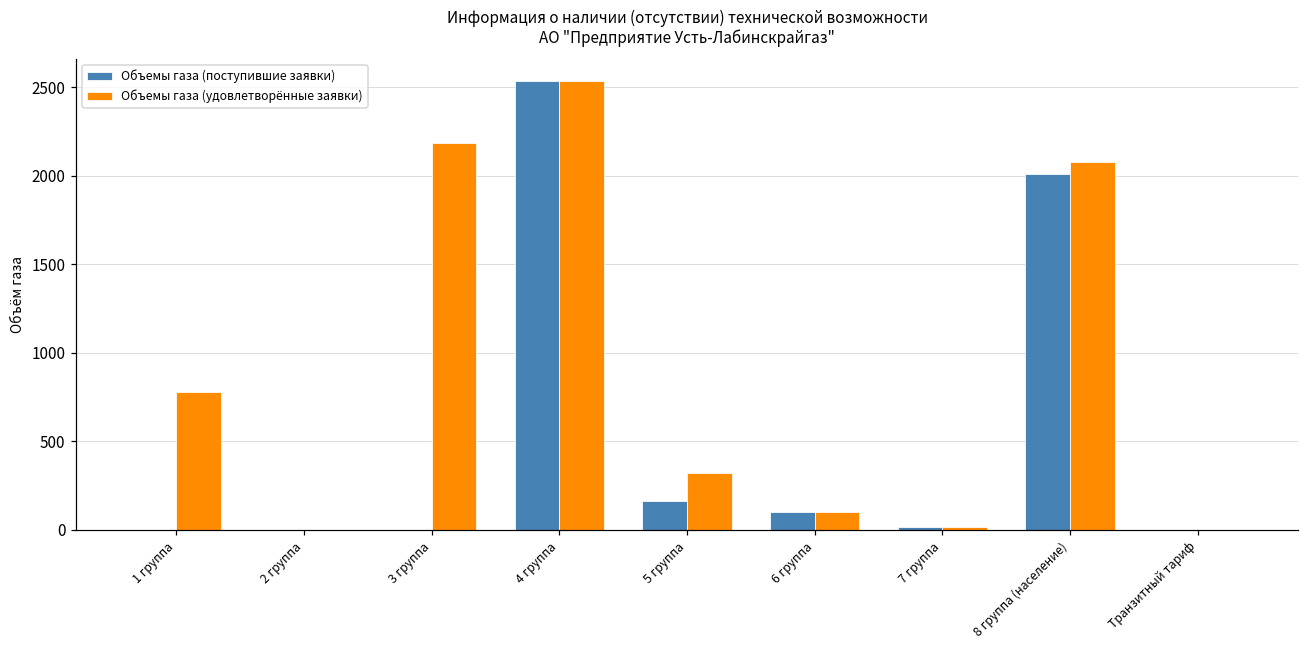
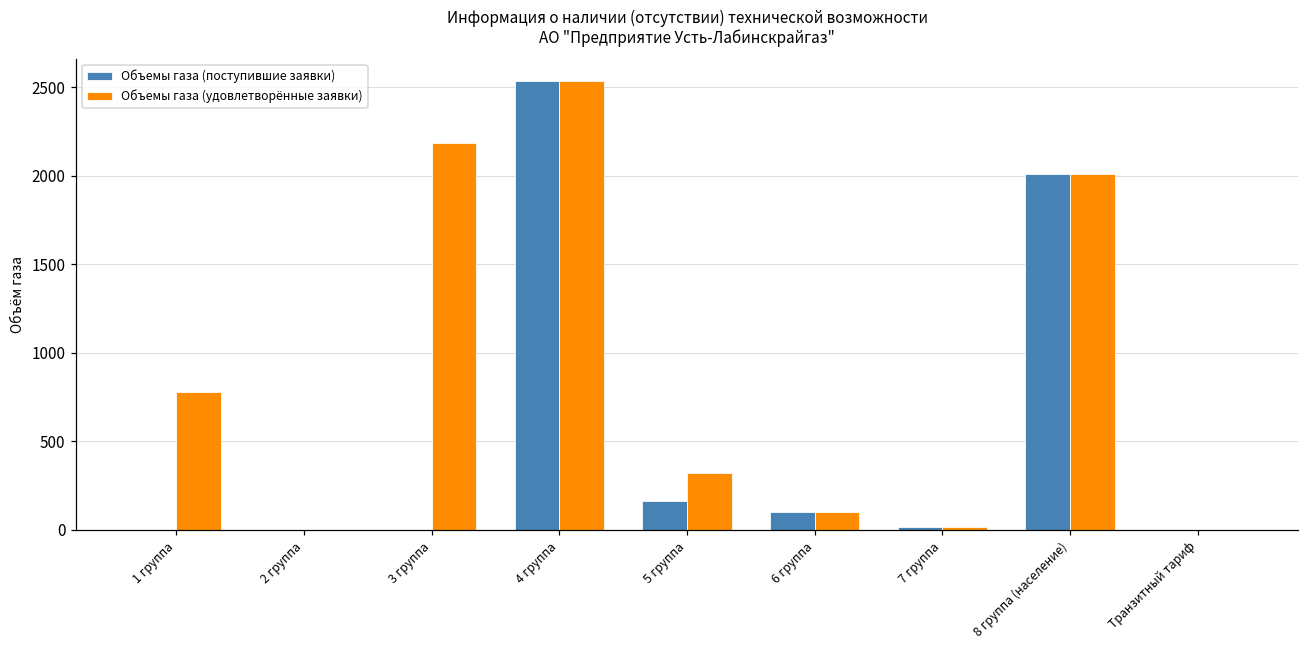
Объемы газа (удовлетворённые заявки), 8 группа (население): 2080 -> 2010
